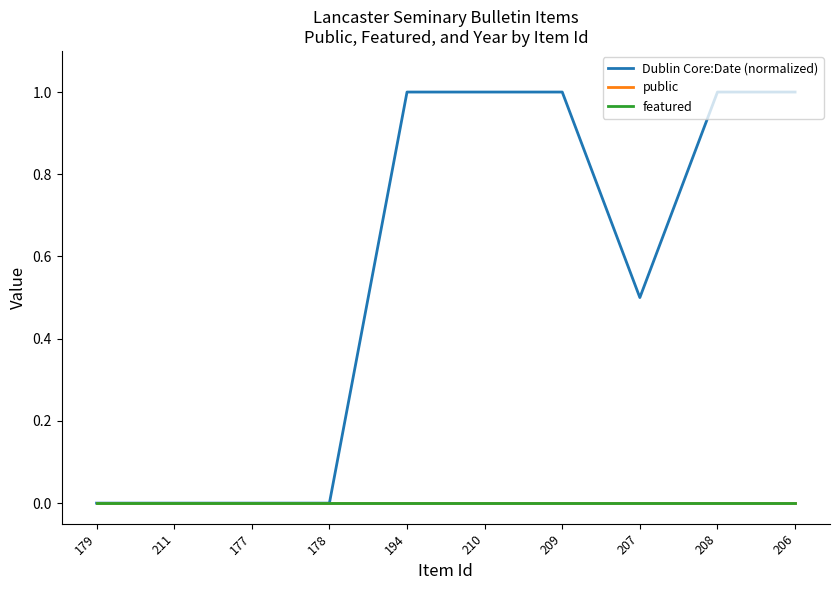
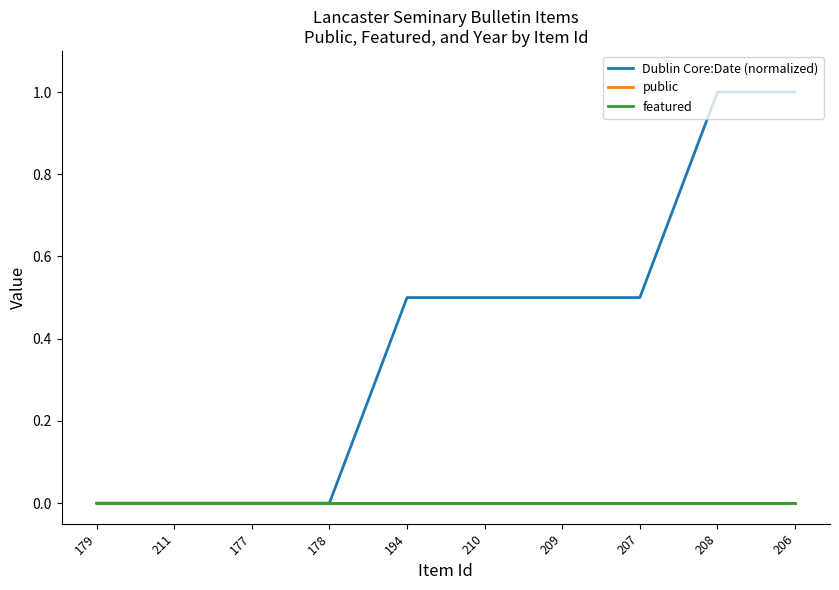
Dublin Core:Date (normalized), 194: 1.00 -> 0.50
Dublin Core:Date (normalized), 210: 1.00 -> 0.50
Dublin Core:Date (normalized), 209: 1.00 -> 0.50
